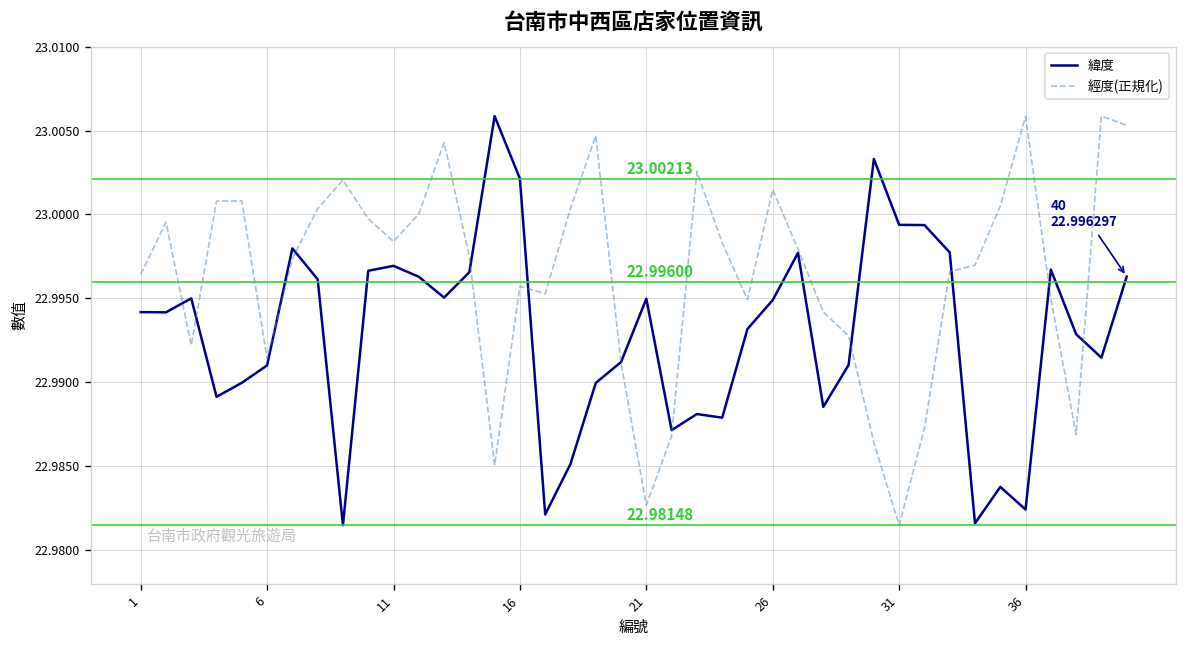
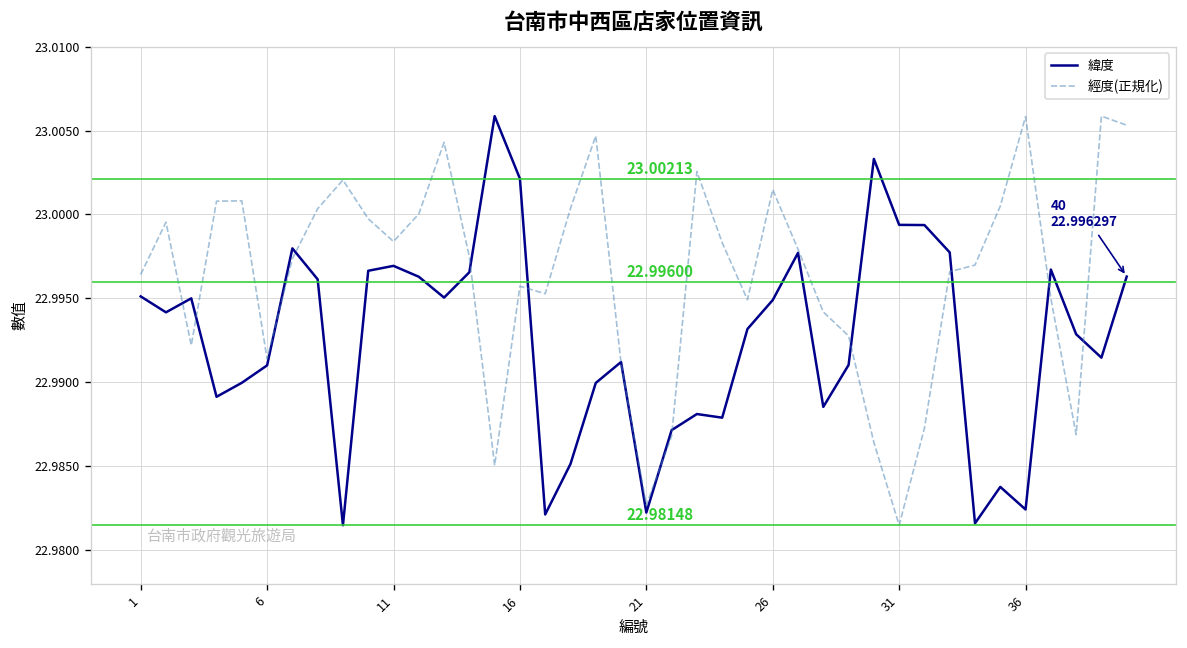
緯度, 1: 22.9942 -> 22.9951
緯度, 21: 22.9950 -> 22.9822
